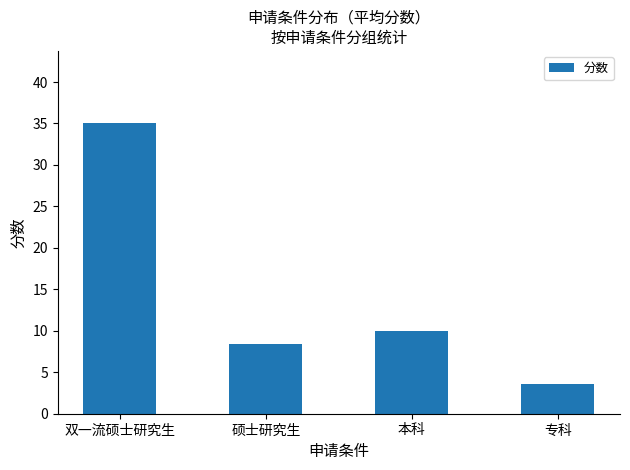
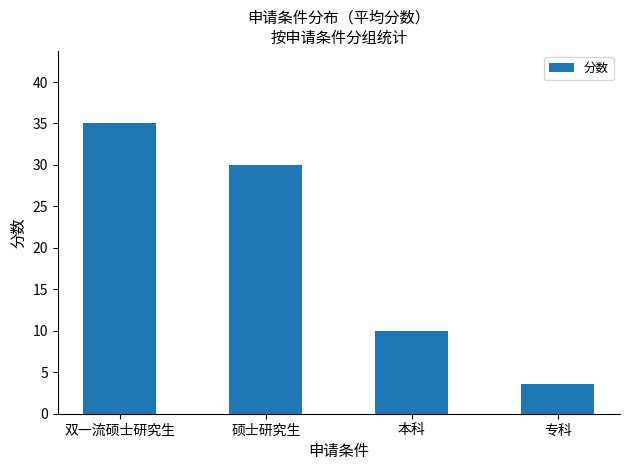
硕士研究生: 8 -> 30
